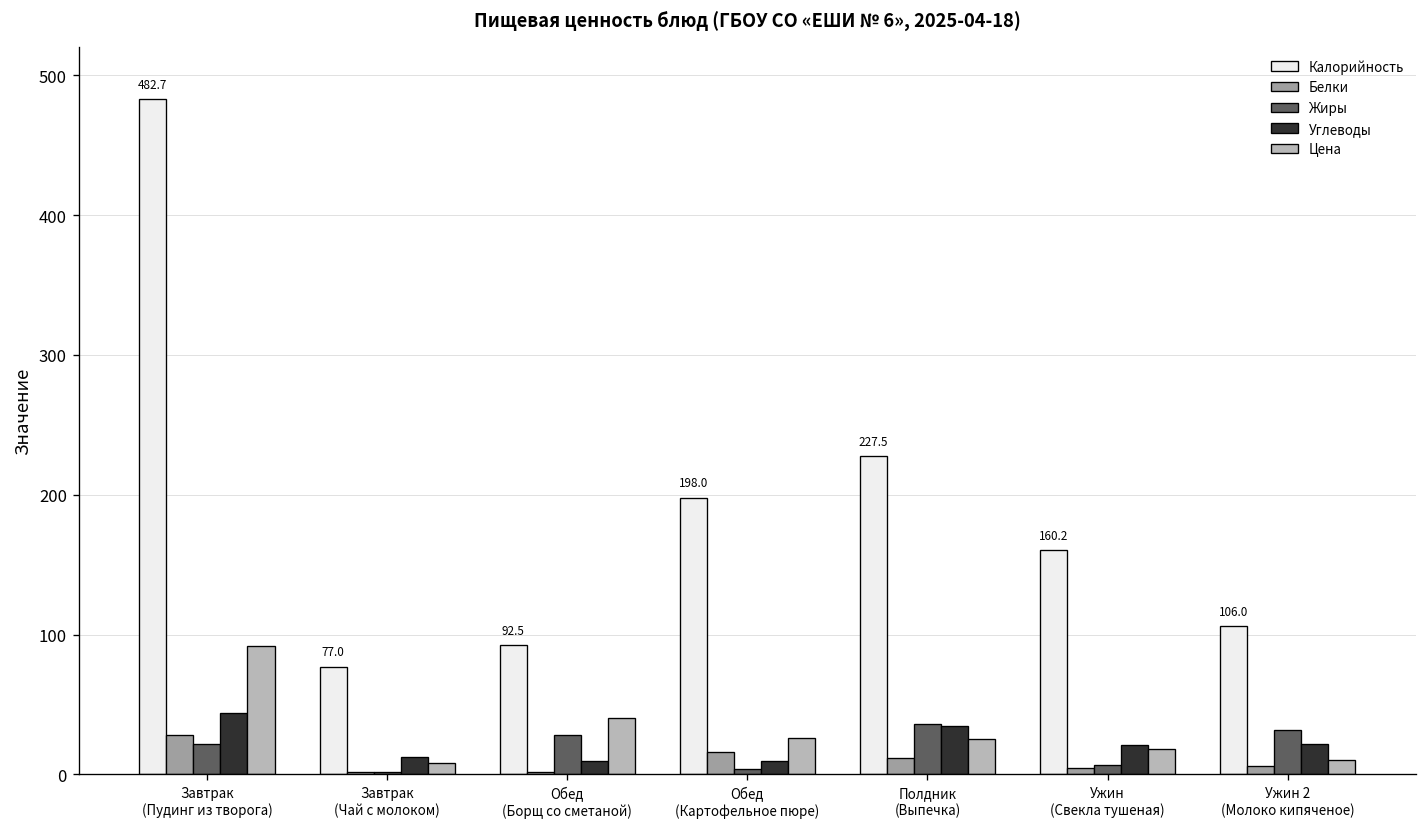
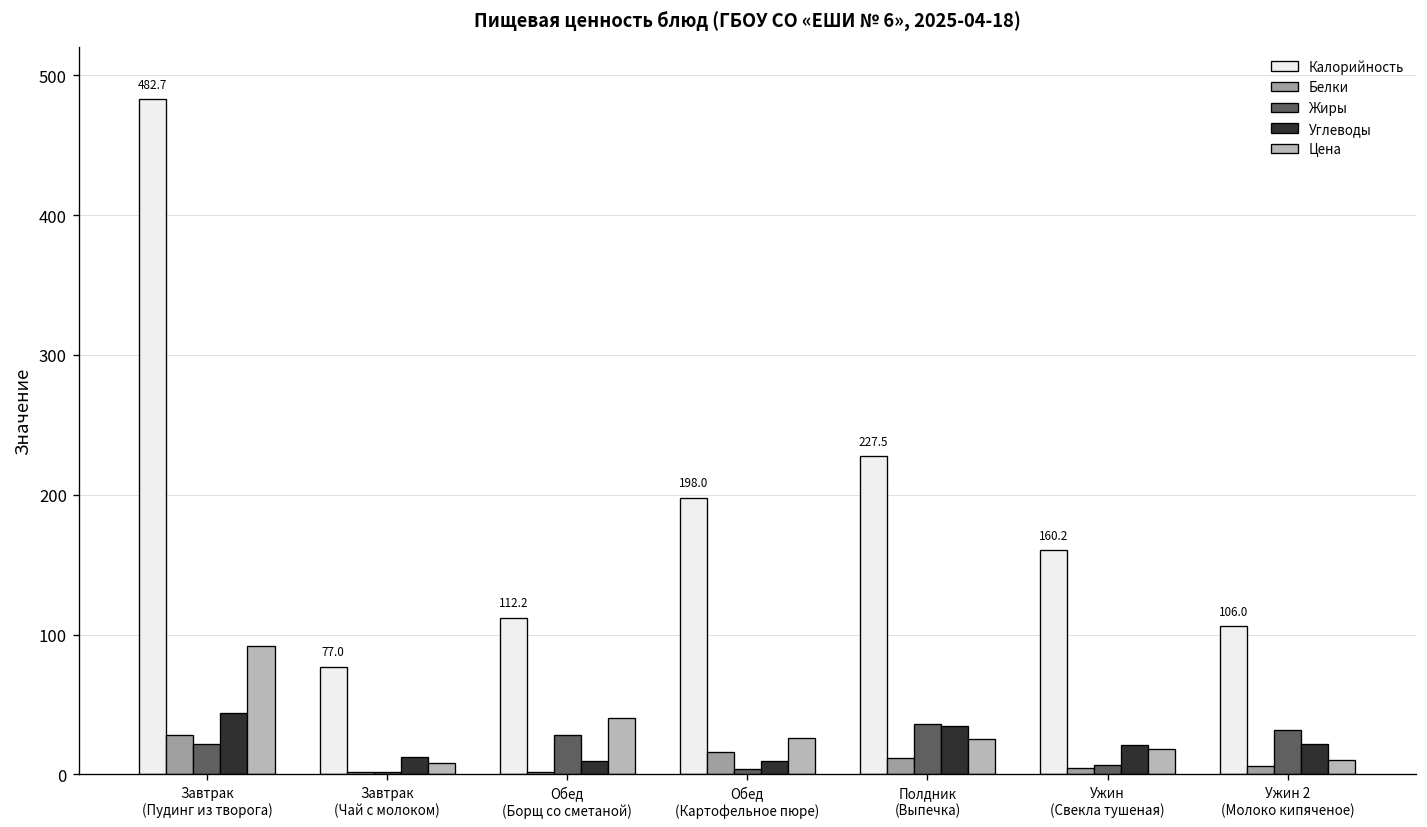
Калорийность, Обед (Борщ со сметаной): 92.5 -> 112.2
